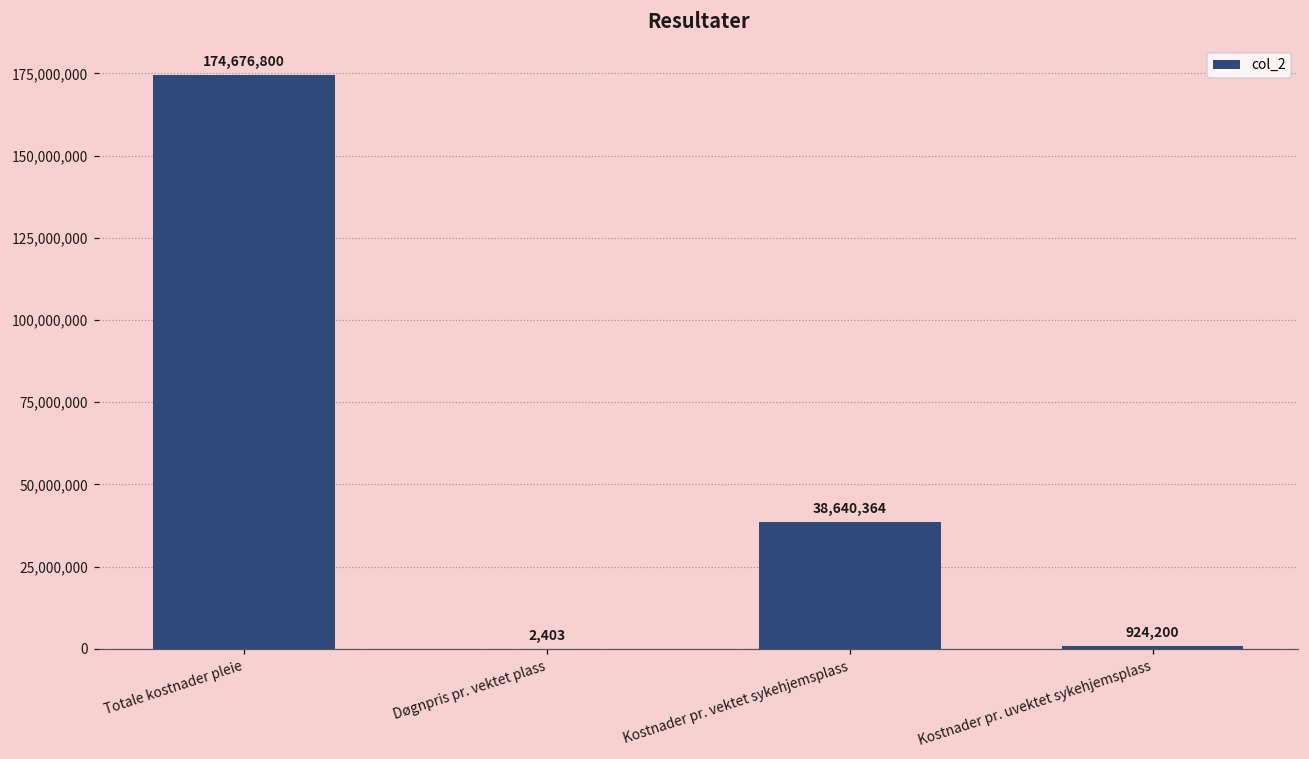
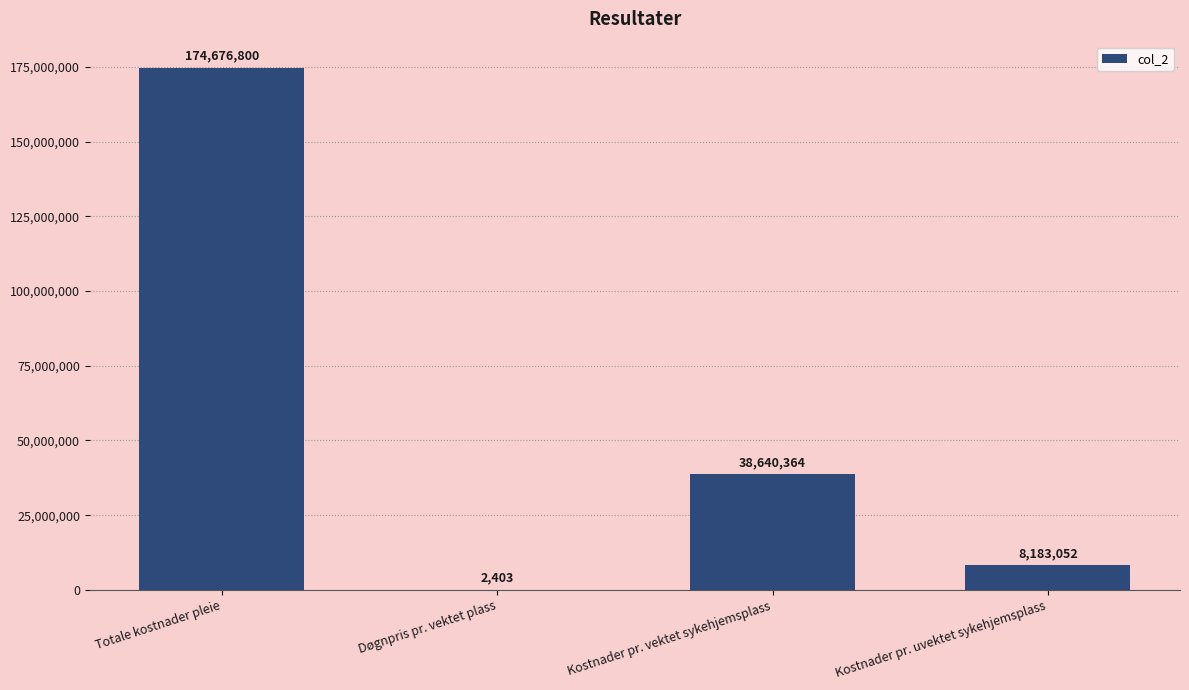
Kostnader pr. uvektet sykehjemsplass: 924,200 -> 8,183,052
